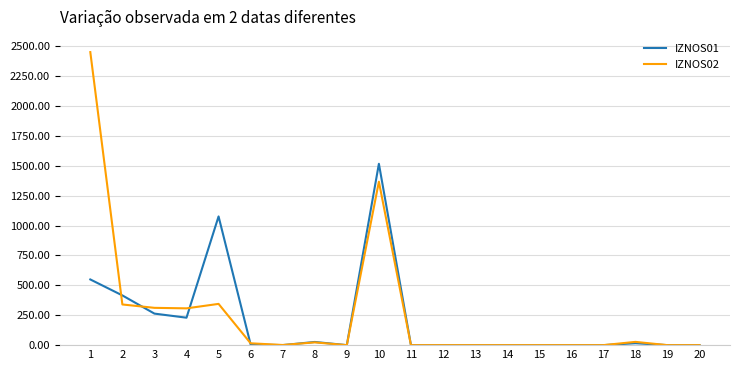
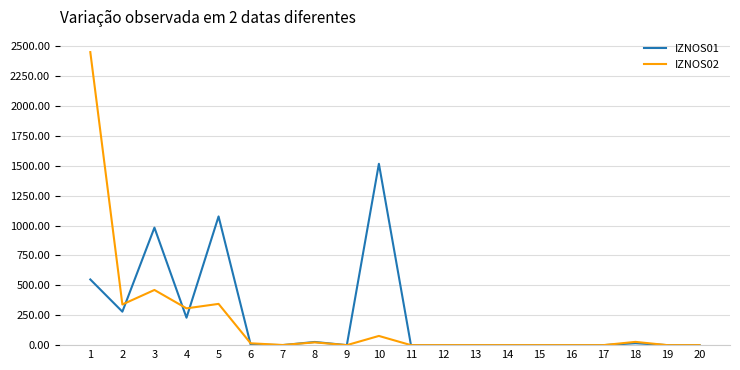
IZNOS01, 2: 420 -> 280
IZNOS01, 3: 260 -> 980
IZNOS02, 3: 310 -> 460
IZNOS02, 10: 1370 -> 80
